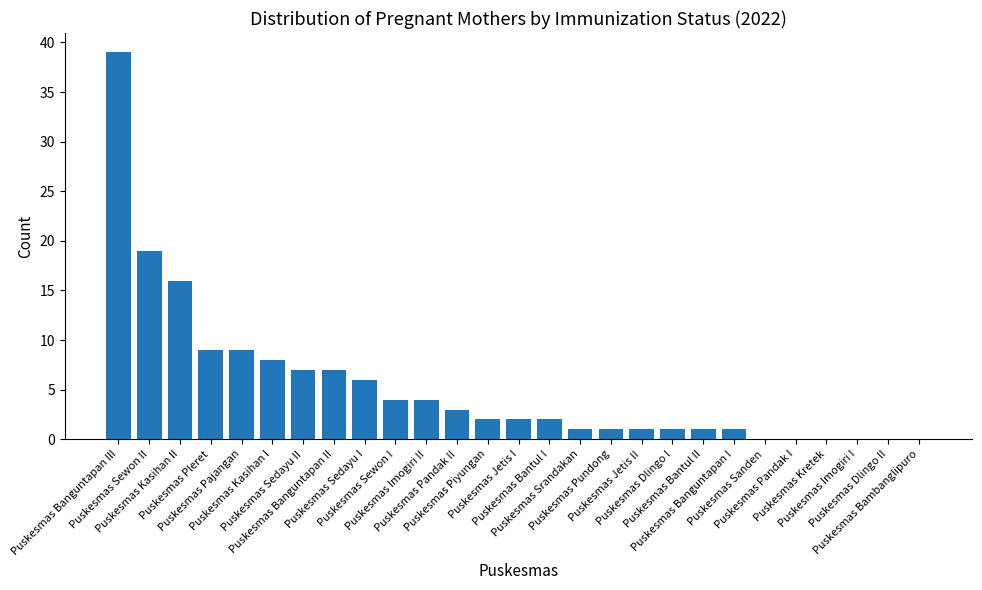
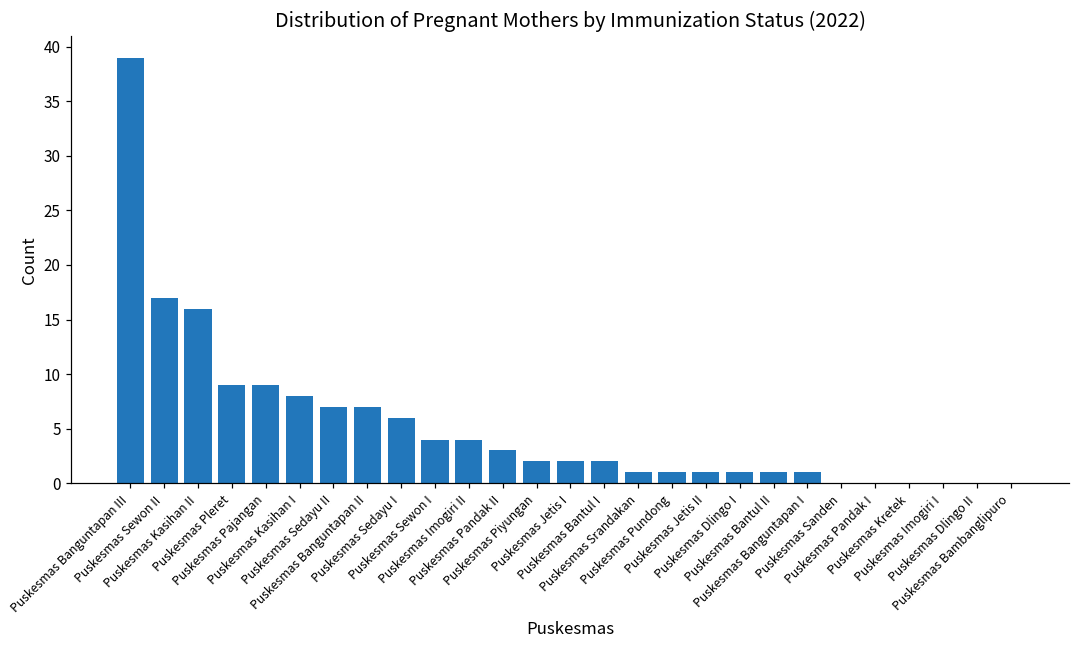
Puskesmas Sewon II: 19 -> 17
